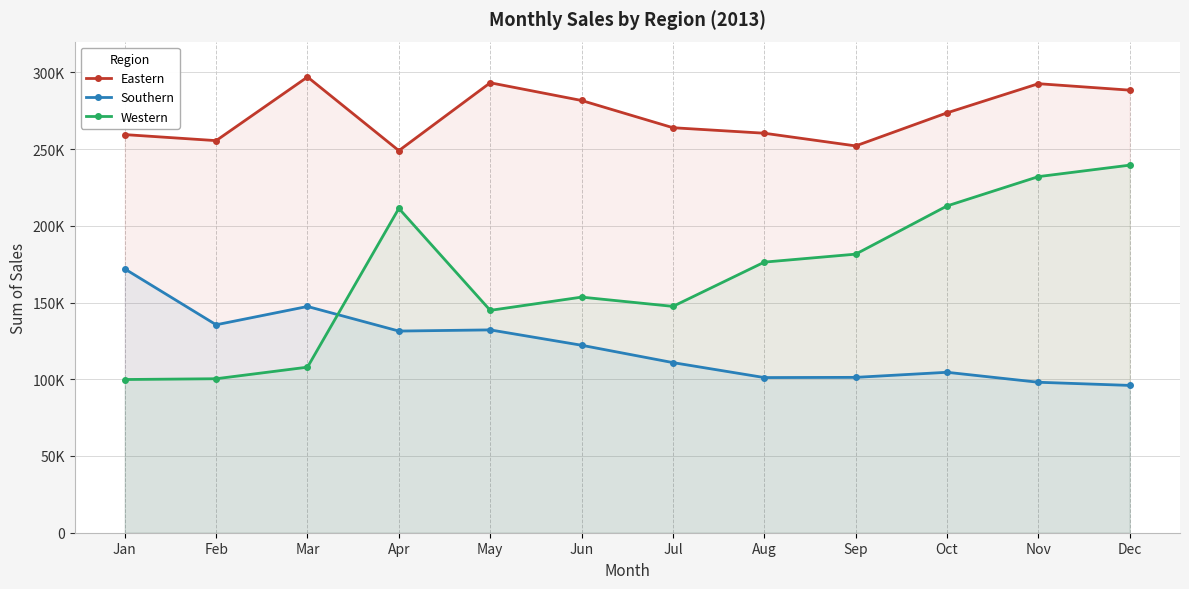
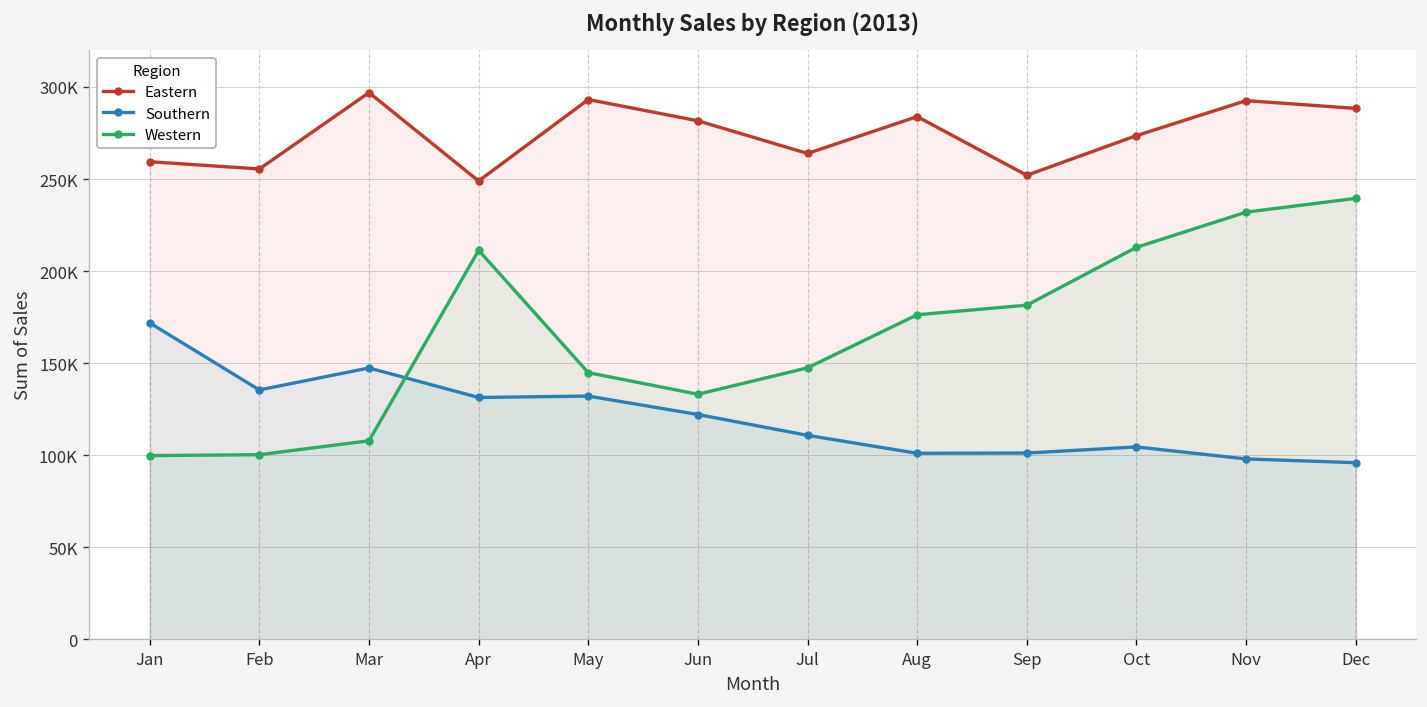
Western, Jun: 154000 -> 133000
Eastern, Aug: 260000 -> 284000
